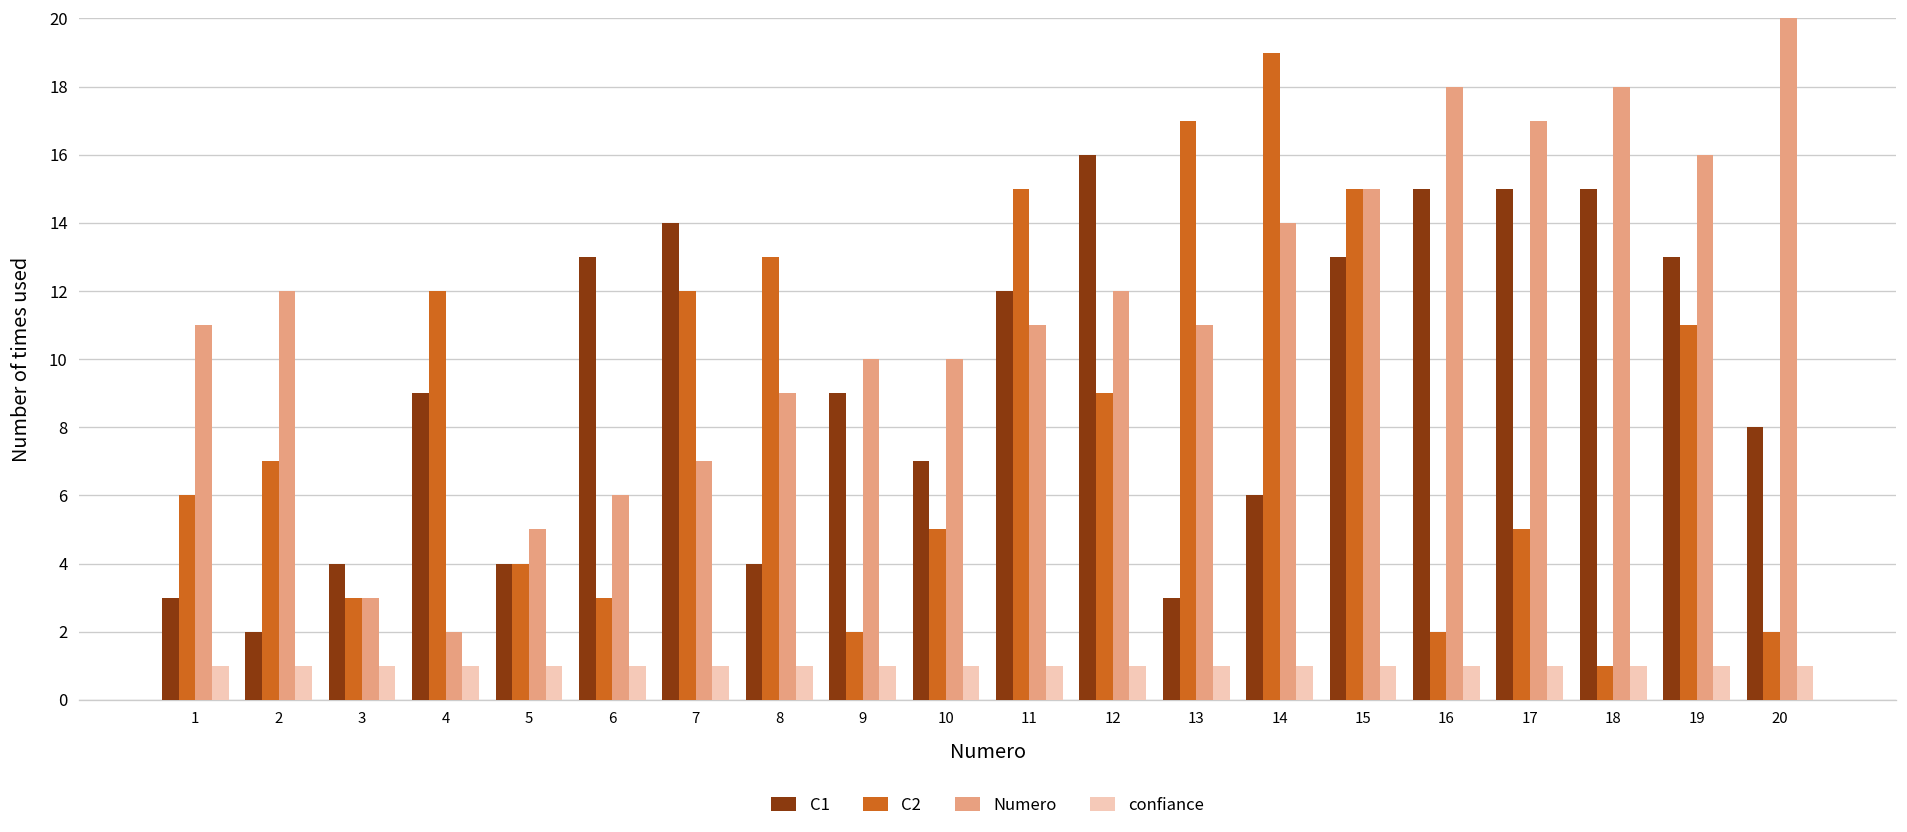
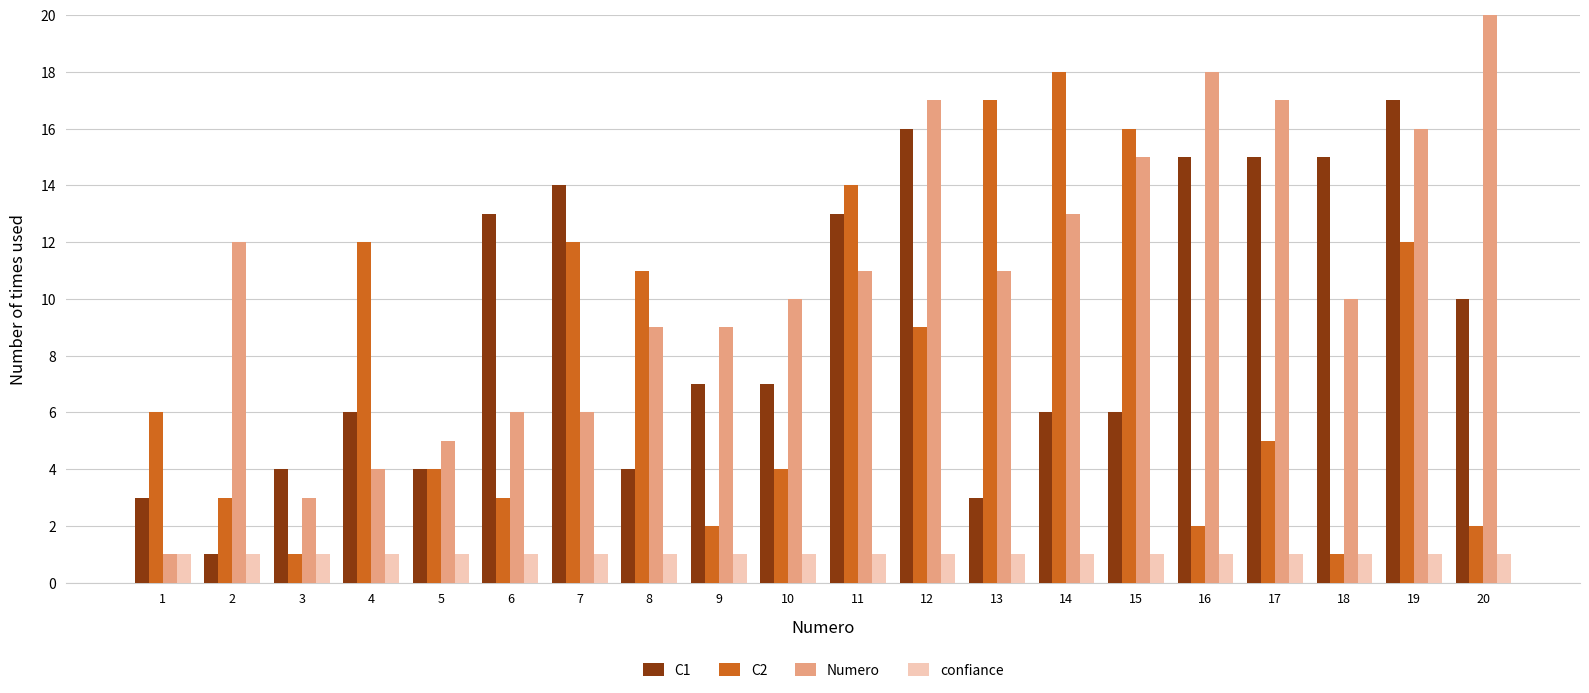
Numero, 1: 11 -> 1
C1, 2: 2 -> 1
C2, 2: 7 -> 3
C2, 3: 3 -> 1
C1, 4: 9 -> 6
Numero, 4: 2 -> 4
Numero, 7: 7 -> 6
C2, 8: 13 -> 11
C1, 9: 9 -> 7
Numero, 9: 10 -> 9
C2, 10: 5 -> 4
C1, 11: 12 -> 13
C2, 11: 15 -> 14
Numero, 12: 12 -> 17
C2, 14: 19 -> 18
Numero, 14: 14 -> 13
C1, 15: 13 -> 6
C2, 15: 15 -> 16
Numero, 18: 18 -> 10
C1, 19: 13 -> 17
C2, 19: 11 -> 12
C1, 20: 8 -> 10
